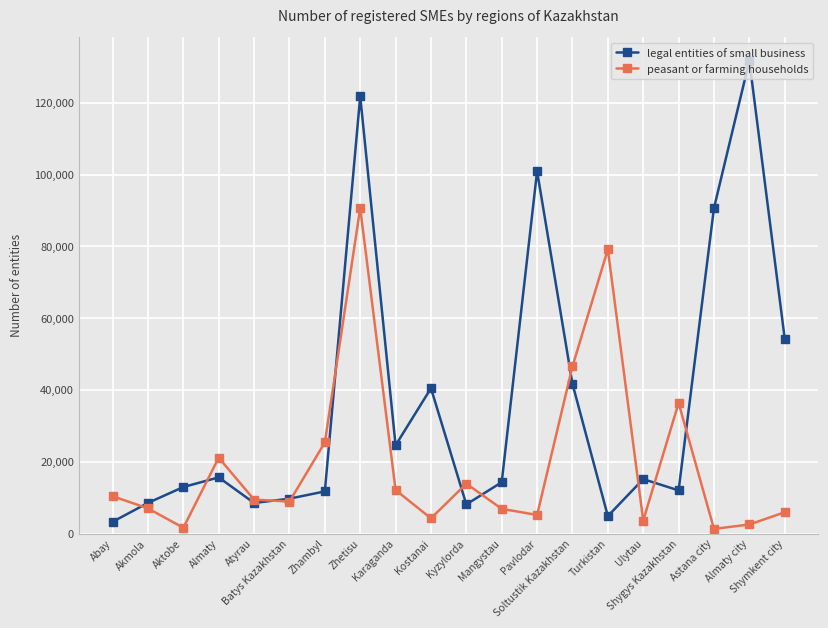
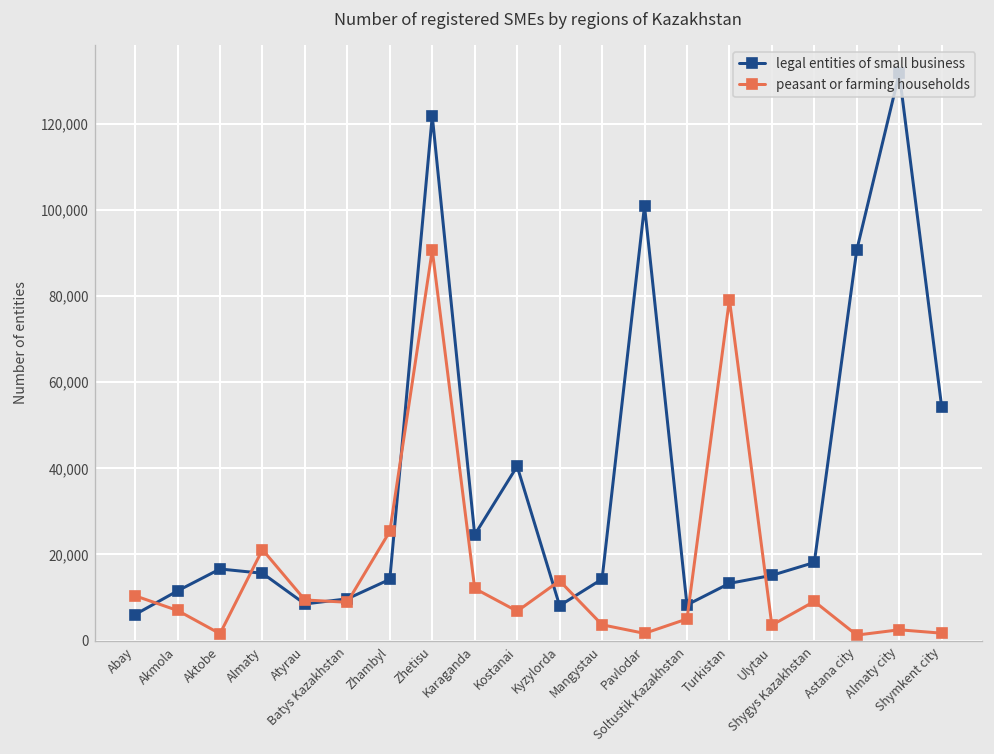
legal entities of small business, Abay: 3,000 -> 6,000
legal entities of small business, Akmola: 9,000 -> 12,000
legal entities of small business, Aktobe: 13,000 -> 17,000
legal entities of small business, Zhambyl: 12,000 -> 14,000
peasant or farming households, Kostanai: 4,000 -> 7,000
peasant or farming households, Mangystau: 7,000 -> 4,000
peasant or farming households, Pavlodar: 5,000 -> 2,000
legal entities of small business, Soltustik Kazakhstan: 42,000 -> 8,000
peasant or farming households, Soltustik Kazakhstan: 47,000 -> 5,000
legal entities of small business, Turkistan: 5,000 -> 13,000
legal entities of small business, Shygys Kazakhstan: 12,000 -> 18,000
peasant or farming households, Shygys Kazakhstan: 36,000 -> 9,000
peasant or farming households, Shymkent city: 6,000 -> 2,000
